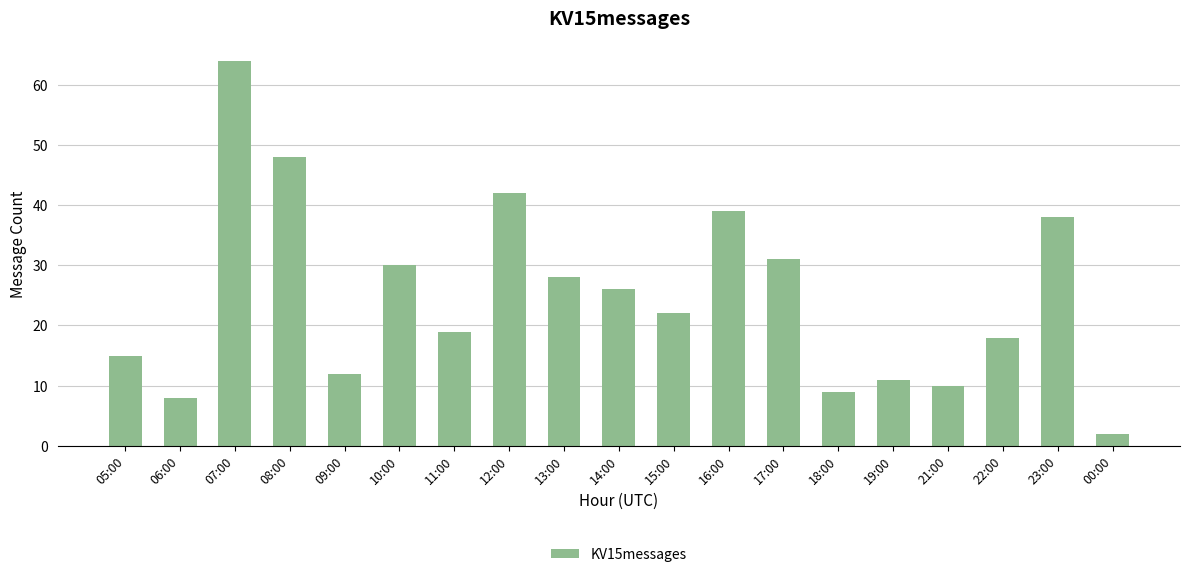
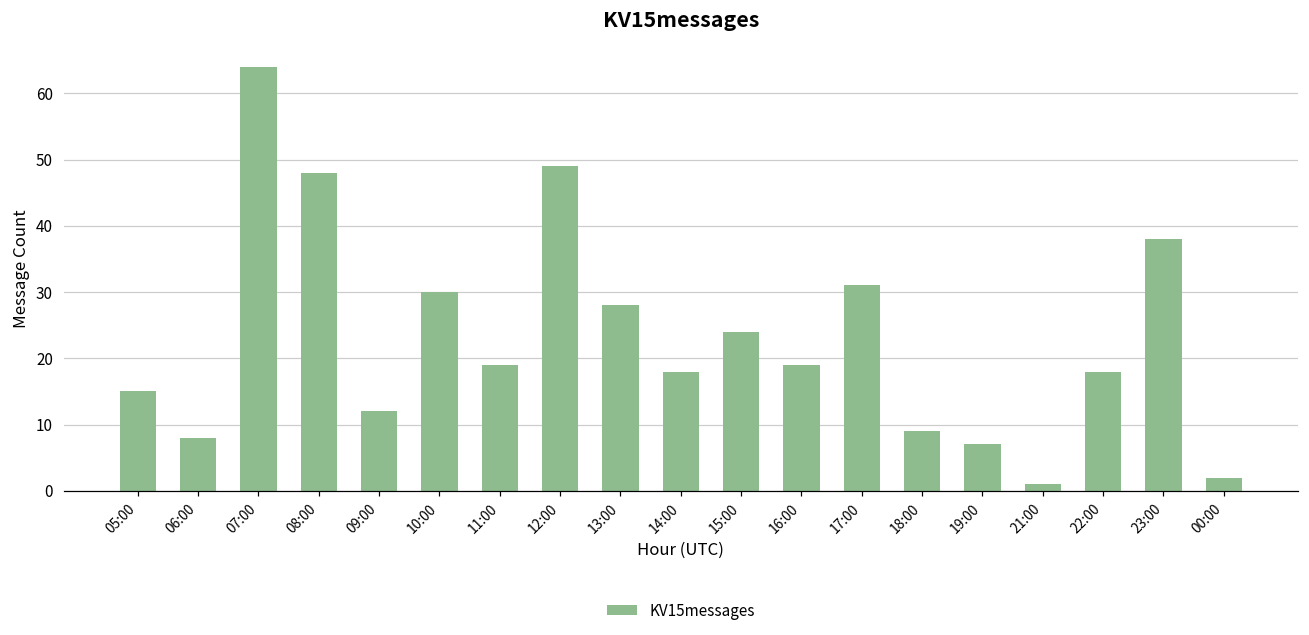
12:00: 42 -> 49
14:00: 26 -> 18
15:00: 22 -> 24
16:00: 39 -> 19
19:00: 11 -> 7
21:00: 10 -> 1
